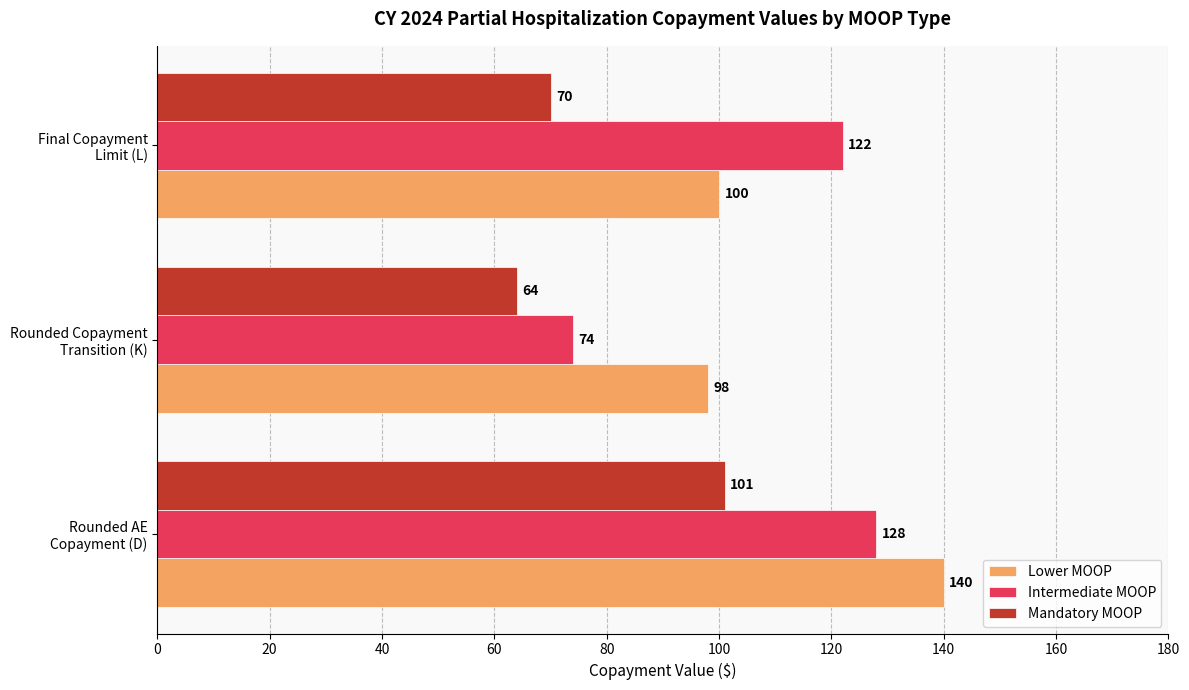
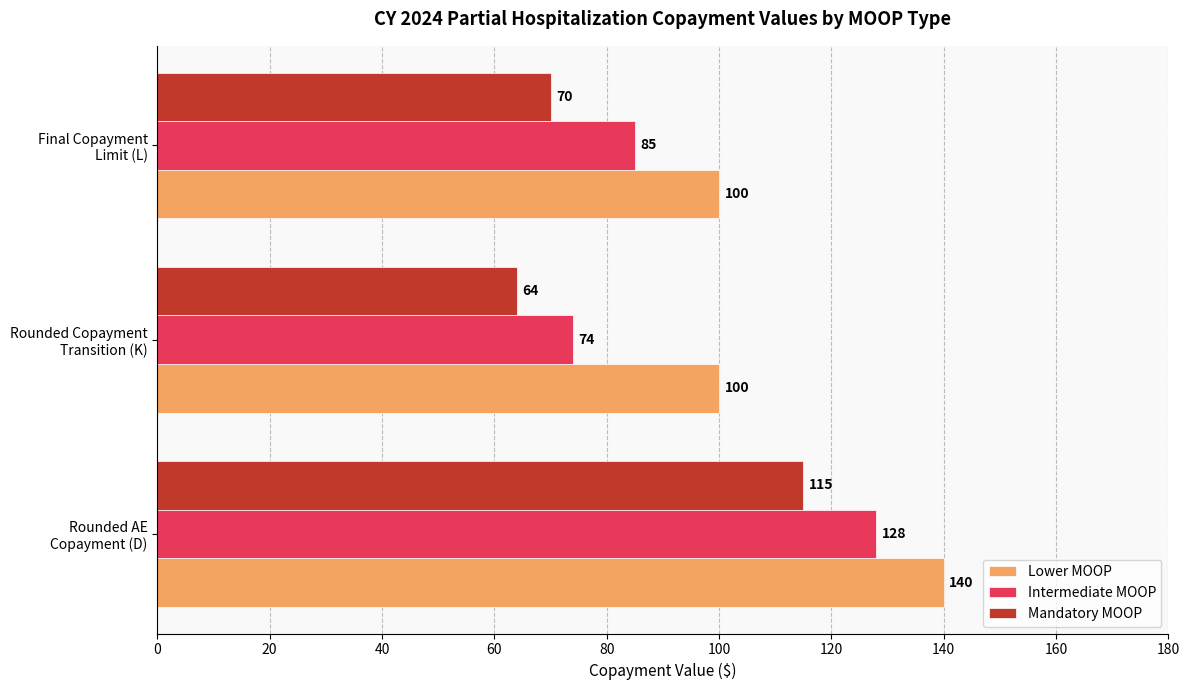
Intermediate MOOP, Final Copayment Limit (L): 122 -> 85
Lower MOOP, Rounded Copayment Transition (K): 98 -> 100
Mandatory MOOP, Rounded AE Copayment (D): 101 -> 115
